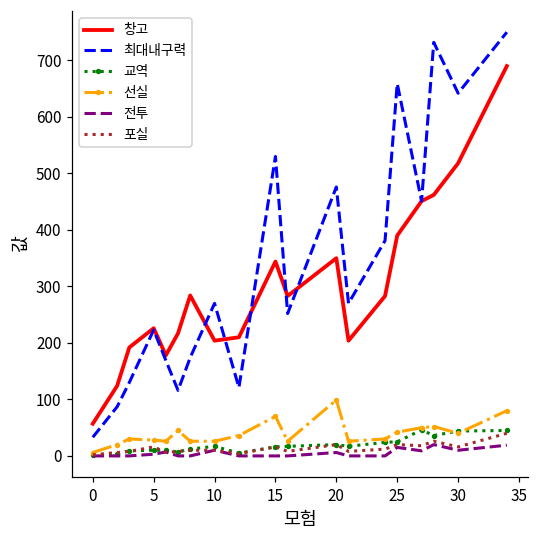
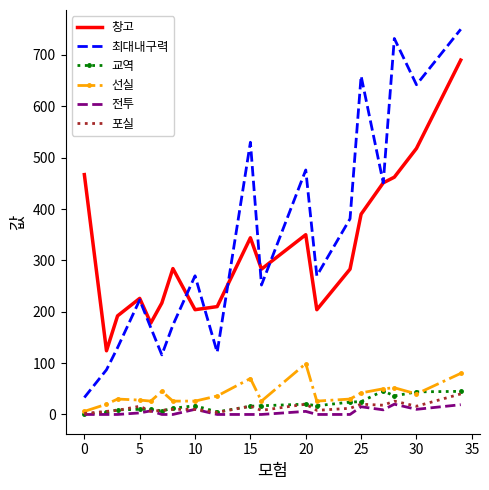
창고, 0: 60 -> 470
